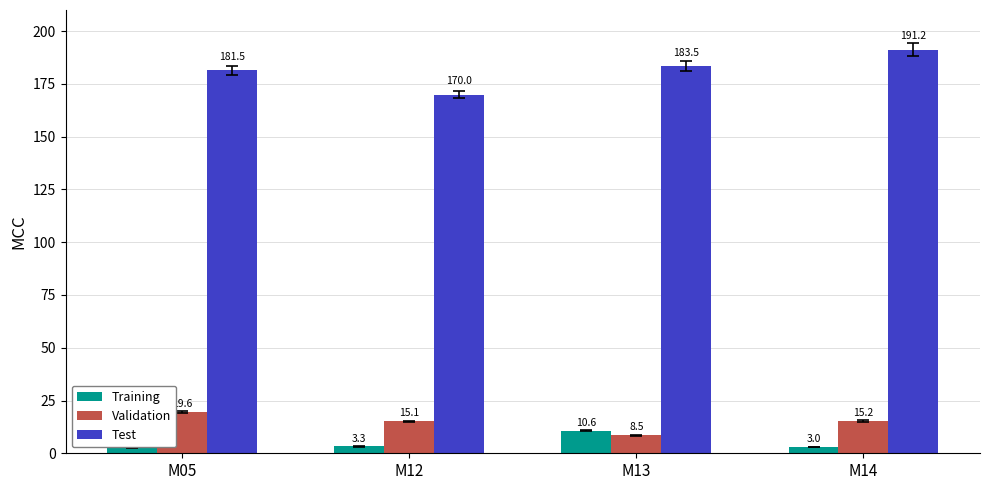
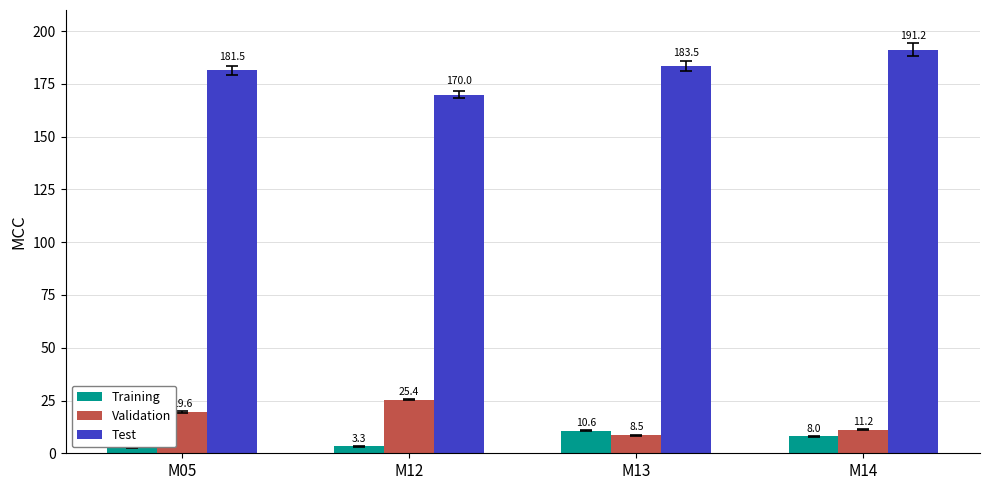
Validation, M12: 15.1 -> 25.4
Training, M14: 3.0 -> 8.0
Validation, M14: 15.2 -> 11.2
